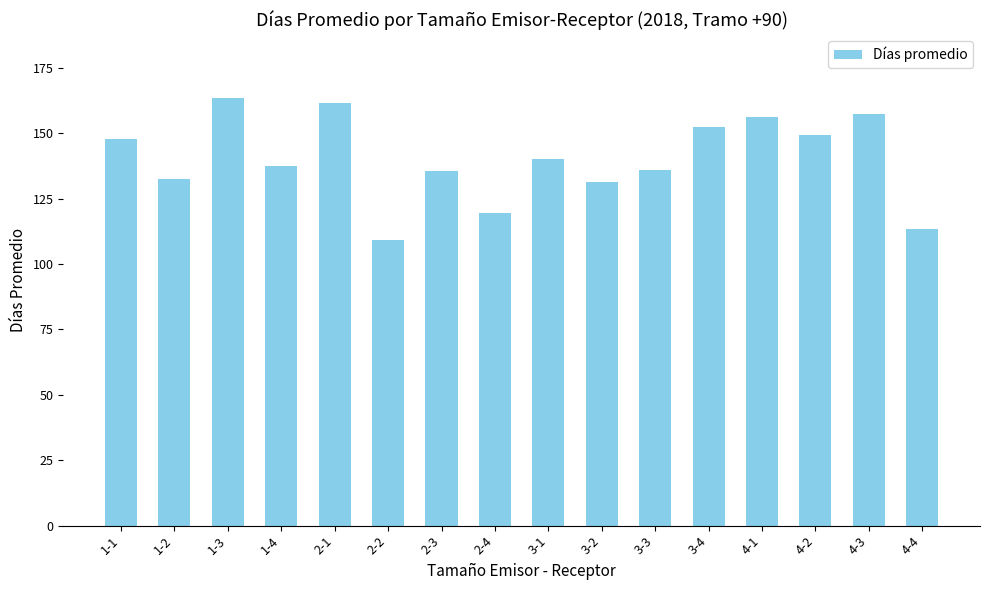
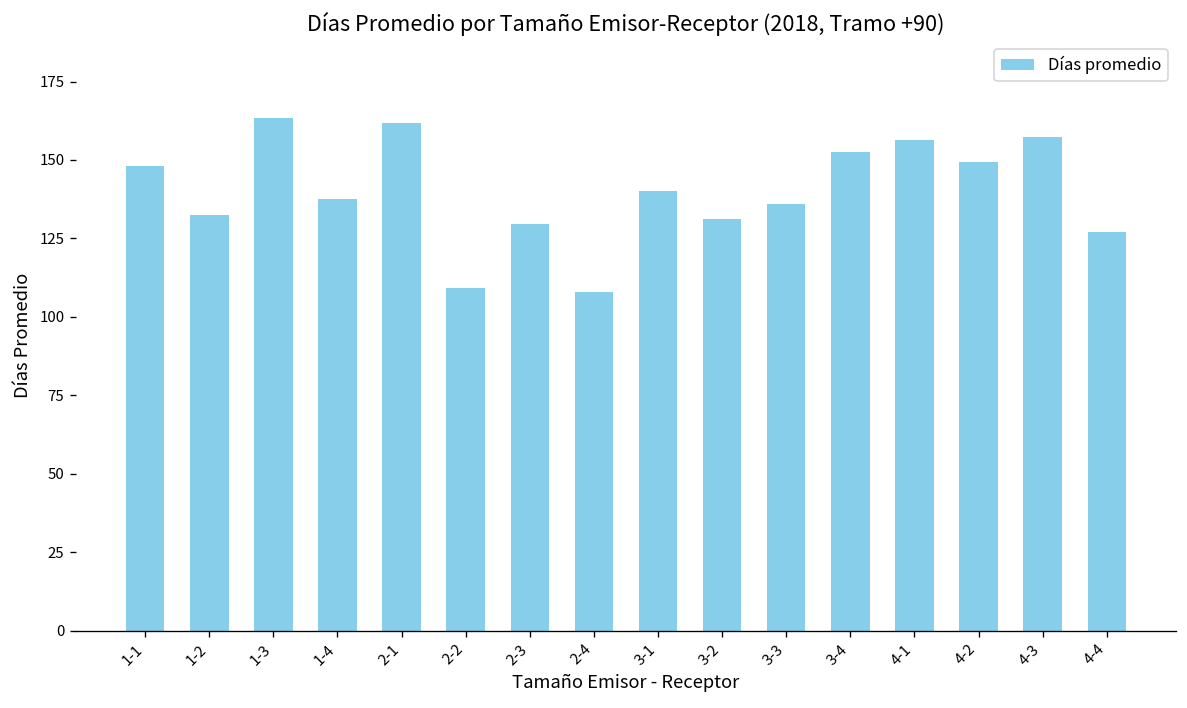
2-3: 136 -> 130
2-4: 119 -> 108
4-4: 113 -> 127
